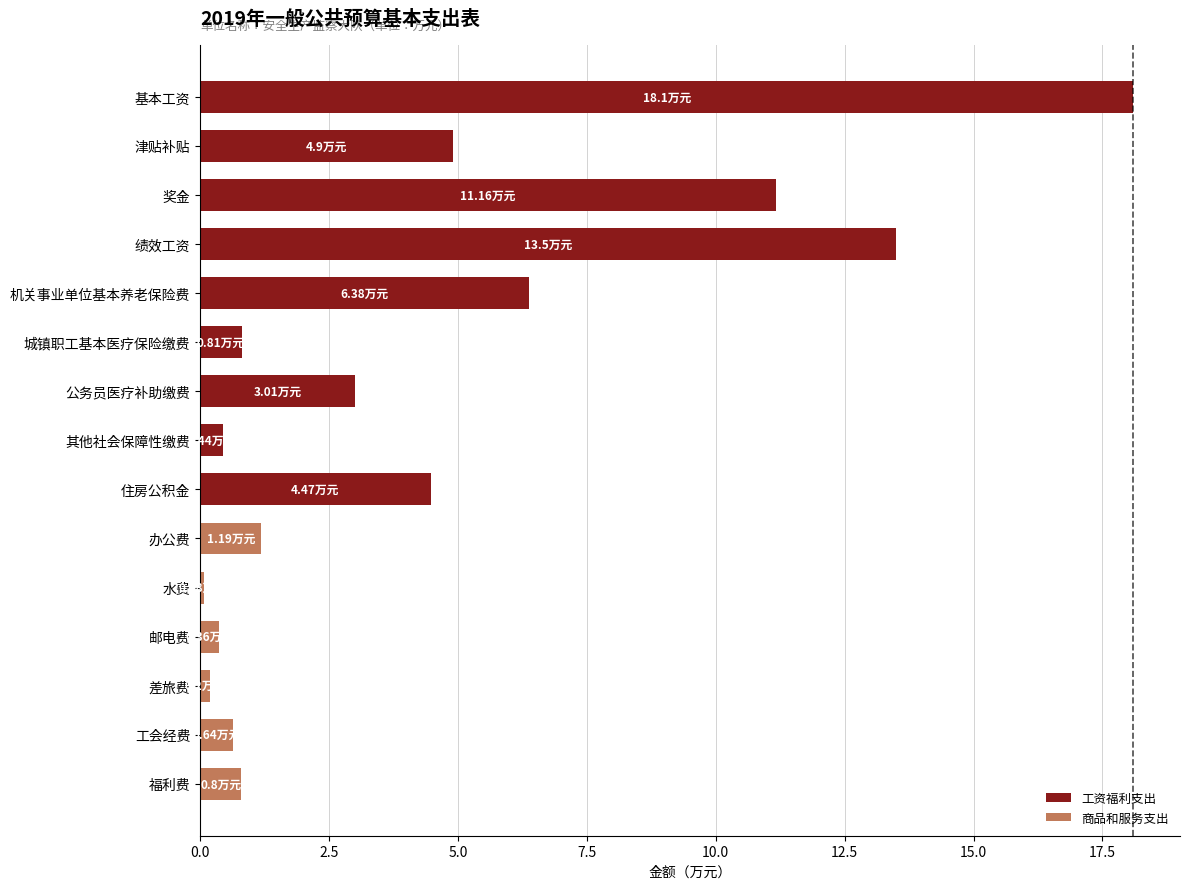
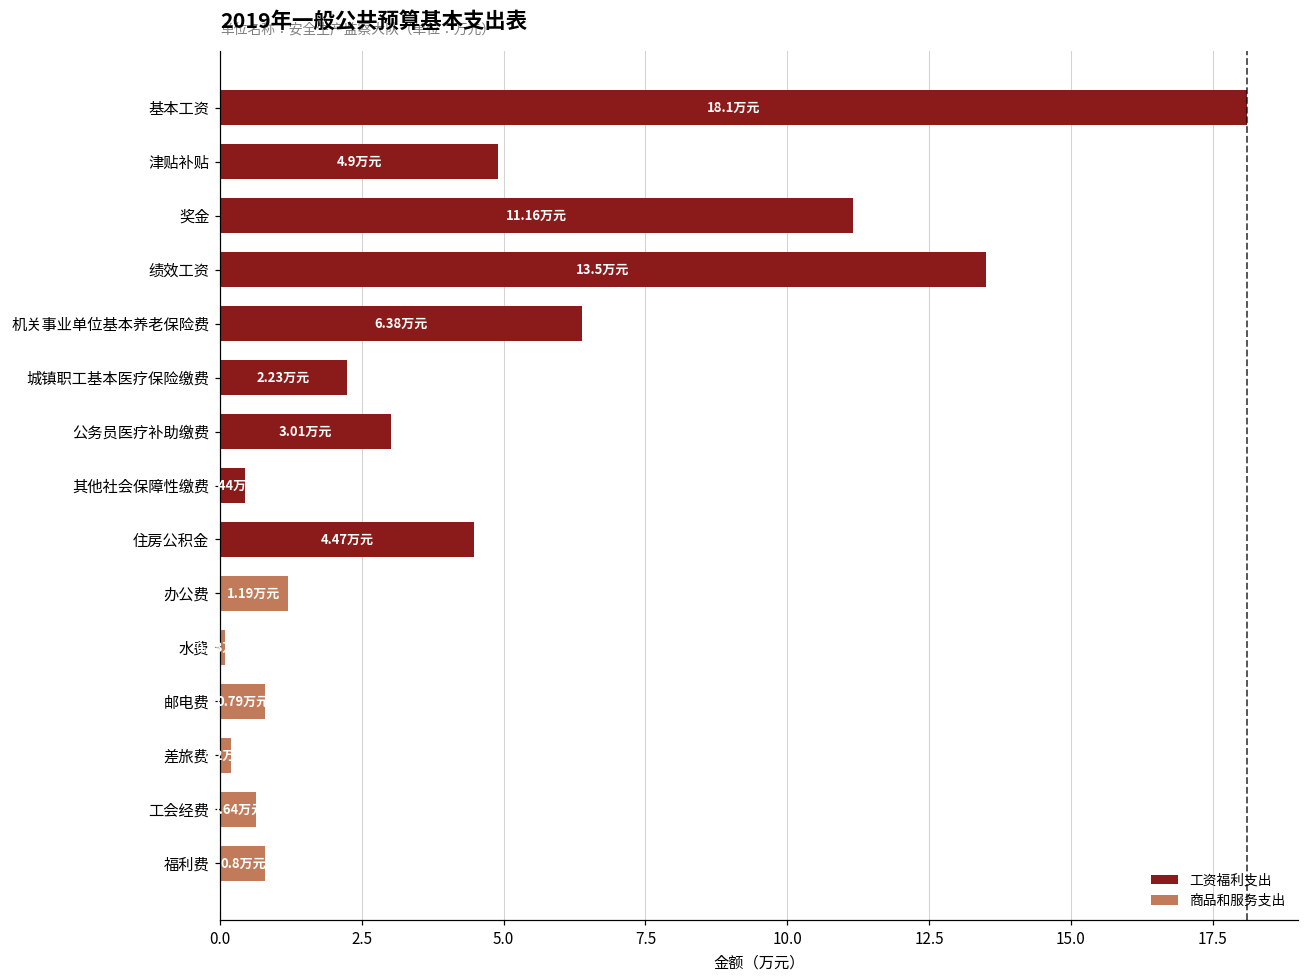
城镇职工基本医疗保险缴费: 0.81 -> 2.23
邮电费: 0.4 -> 0.8
